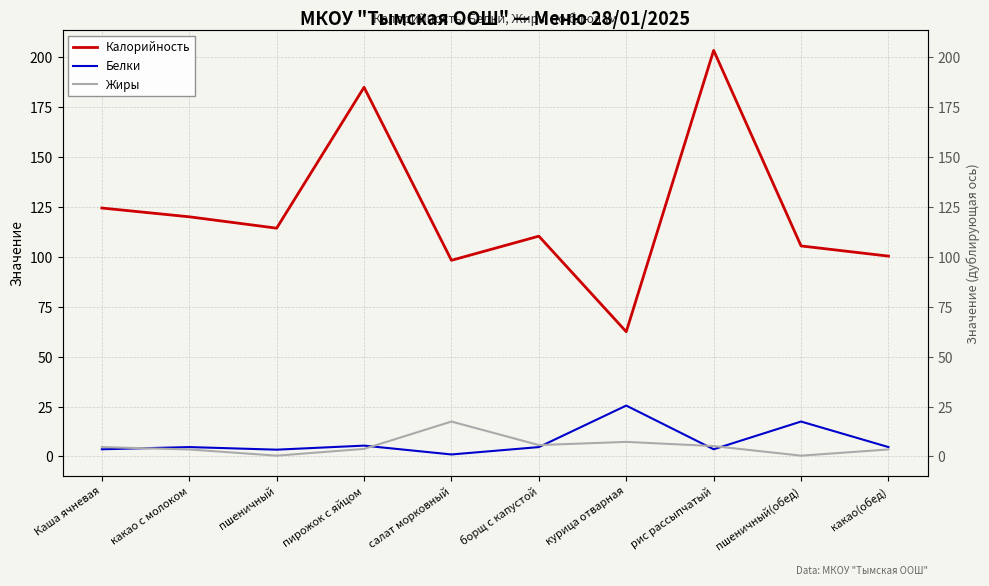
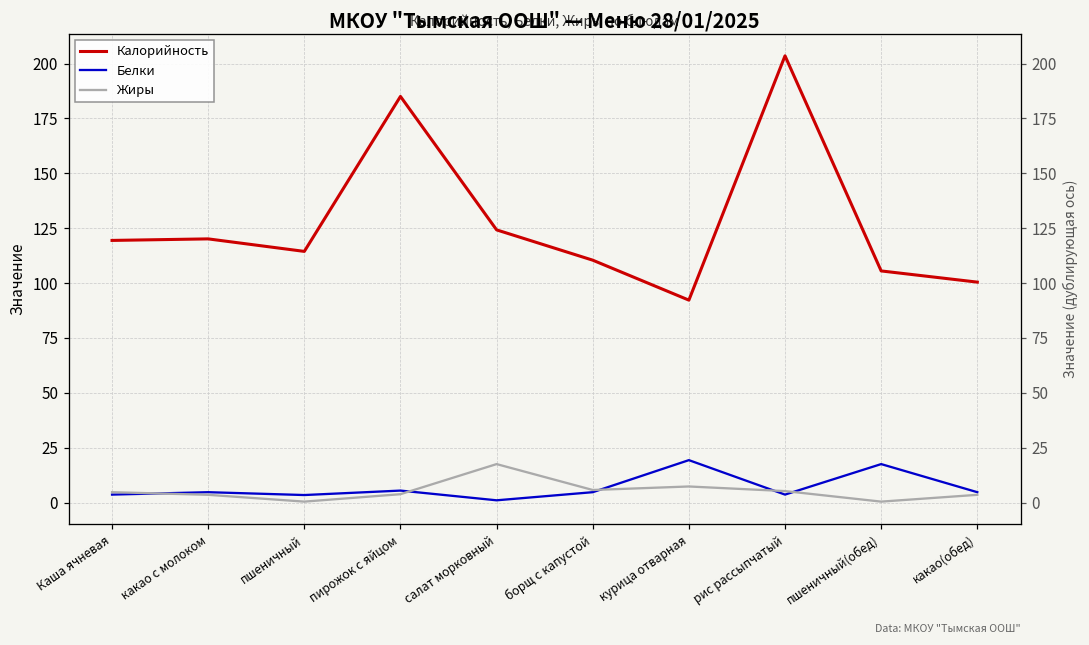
Калорийность, Каша ячневая: 125 -> 119
Калорийность, салат морковный: 98 -> 124
Калорийность, курица отварная: 63 -> 92
Белки, курица отварная: 26 -> 19
